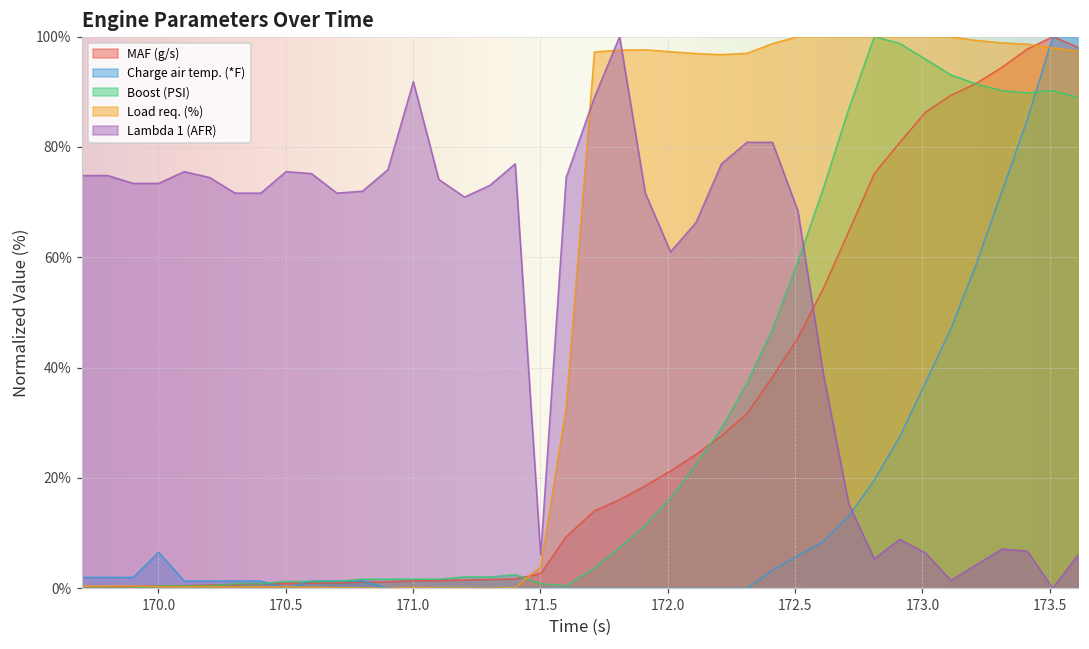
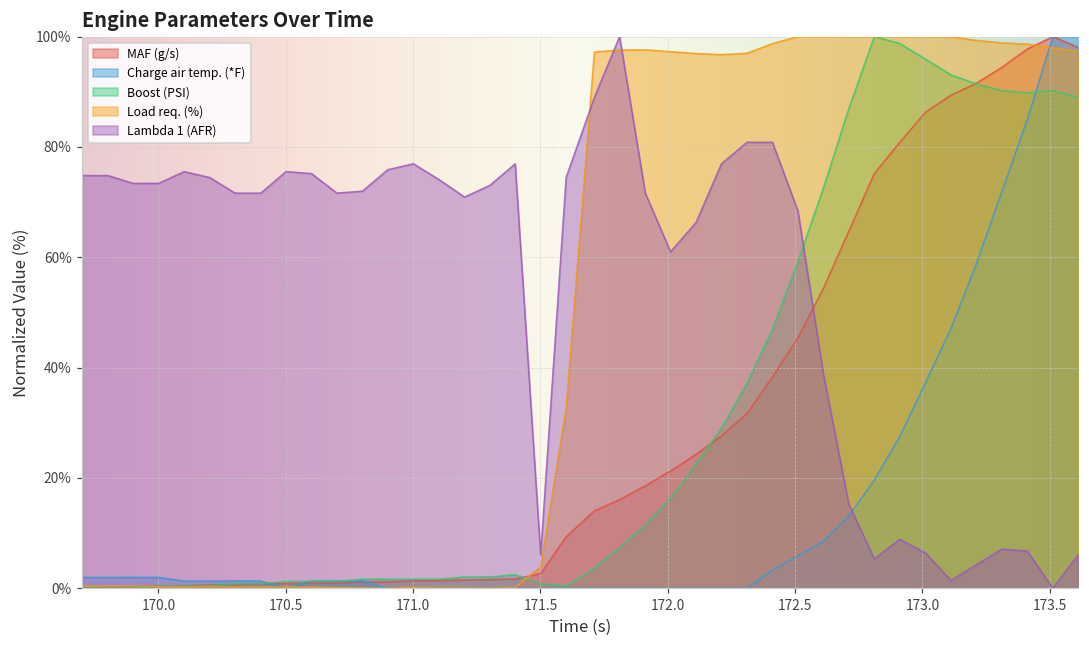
Charge air temp. (*F), 170.0: 6% -> 2%
Lambda 1 (AFR), 171.0: 92% -> 77%
